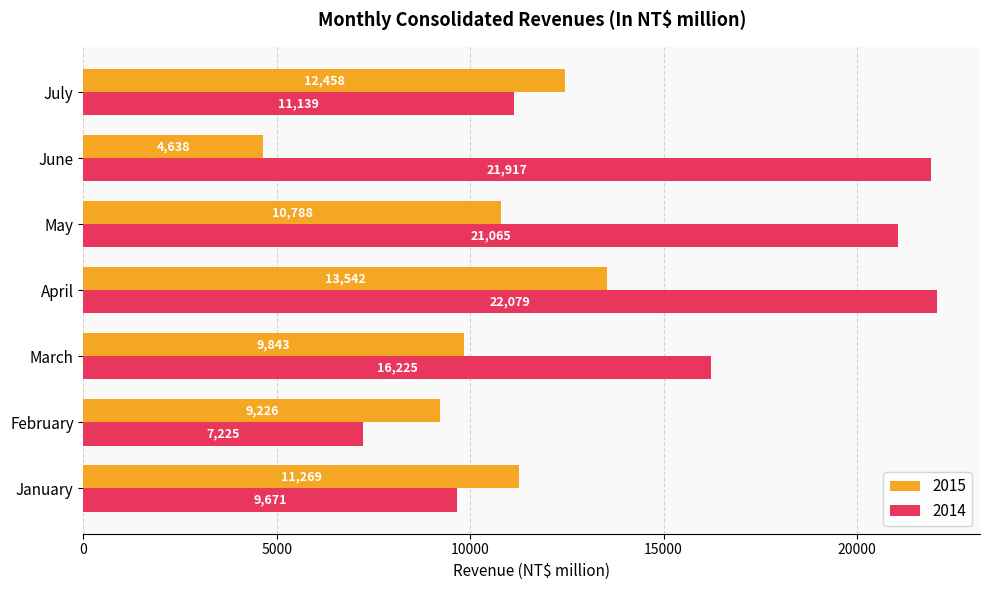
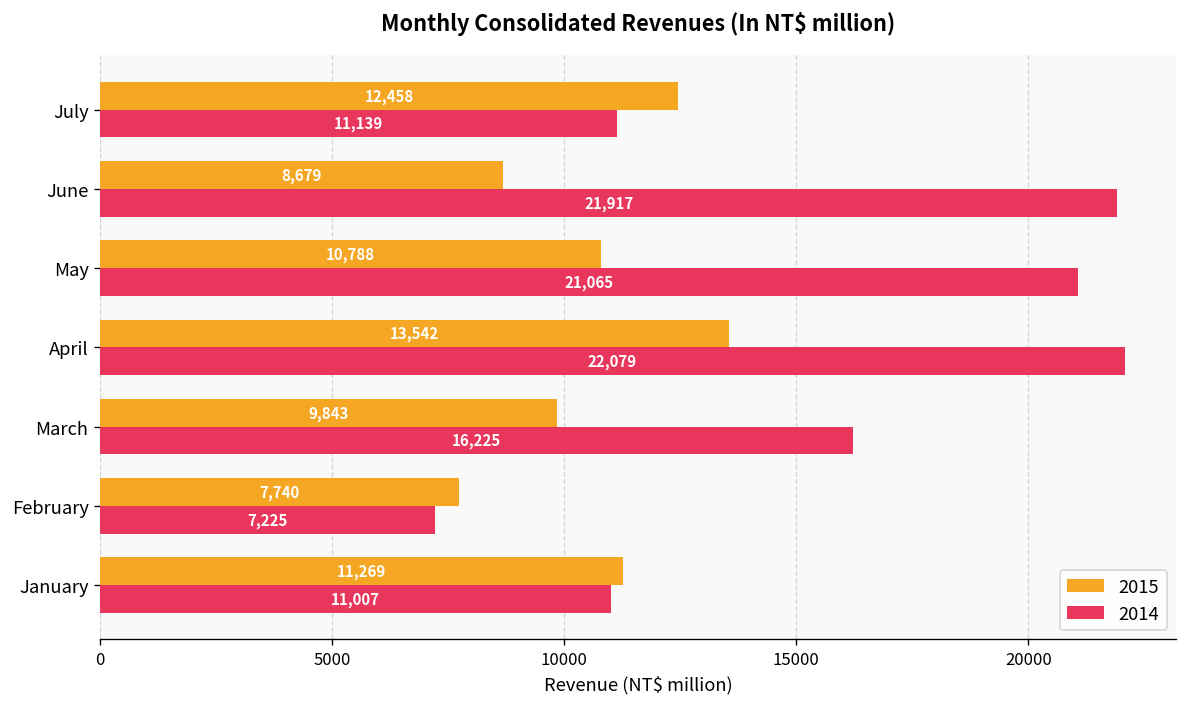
2015, June: 4,638 -> 8,679
2015, February: 9,226 -> 7,740
2014, January: 9,671 -> 11,007
